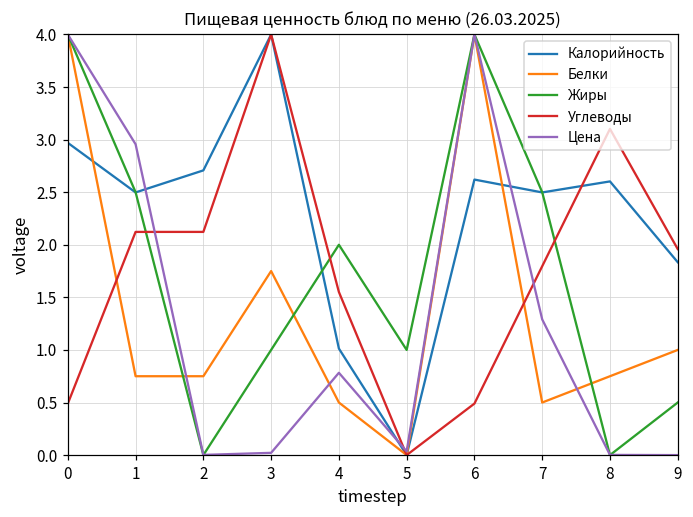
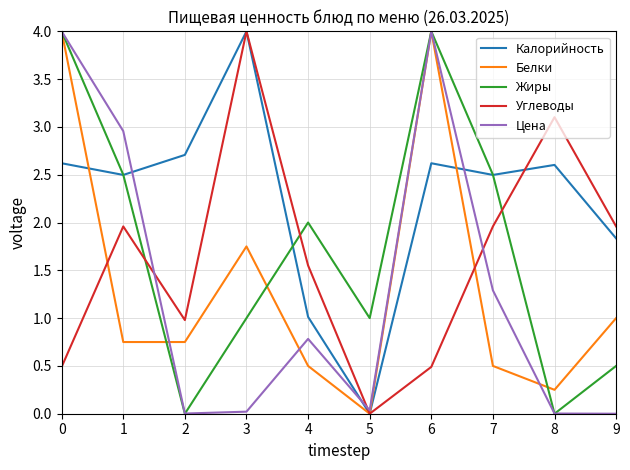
Калорийность, 0: 3.0 -> 2.6
Углеводы, 1: 2.1 -> 2.0
Углеводы, 2: 2.1 -> 1.0
Углеводы, 7: 1.8 -> 2.0
Белки, 8: 0.8 -> 0.3
